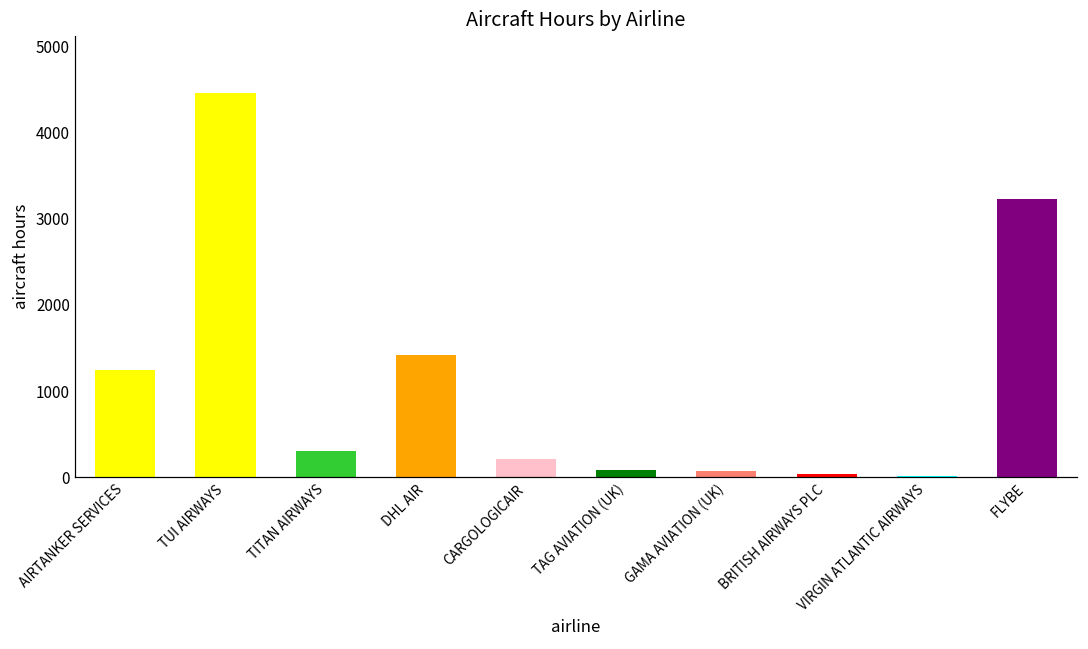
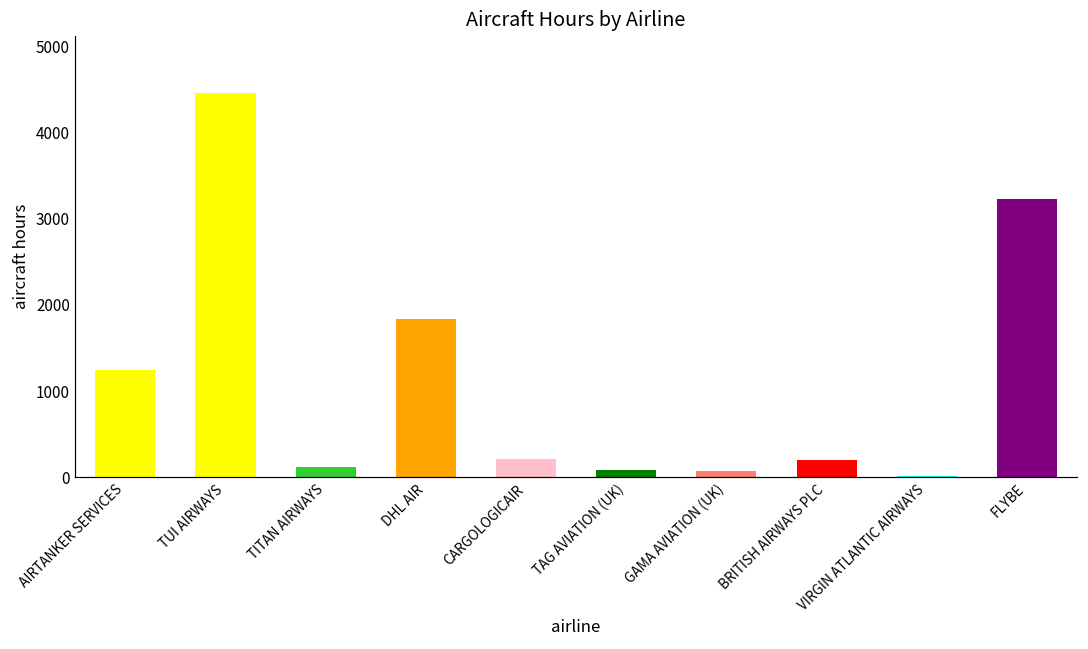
TITAN AIRWAYS: 300 -> 100
DHL AIR: 1400 -> 1800
BRITISH AIRWAYS PLC: 0 -> 200
